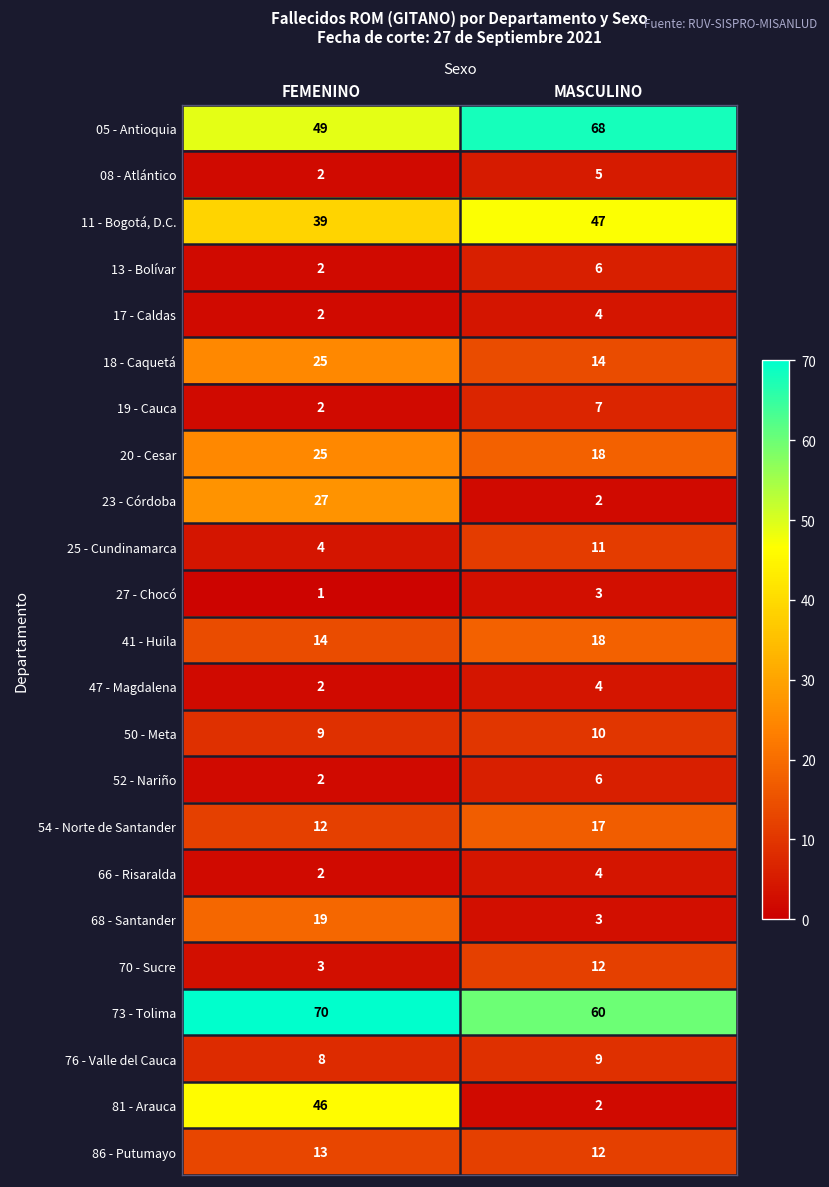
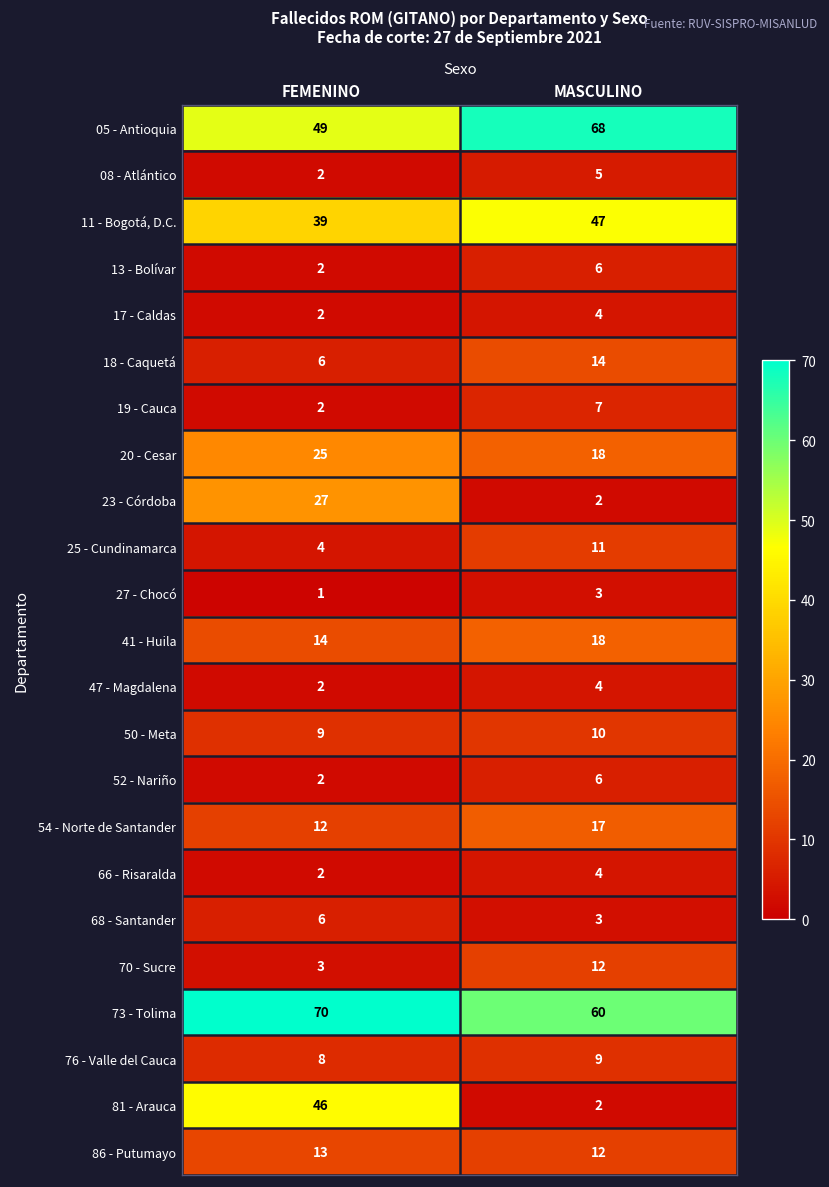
18 - Caquetá, FEMENINO: 25 -> 6
68 - Santander, FEMENINO: 19 -> 6
